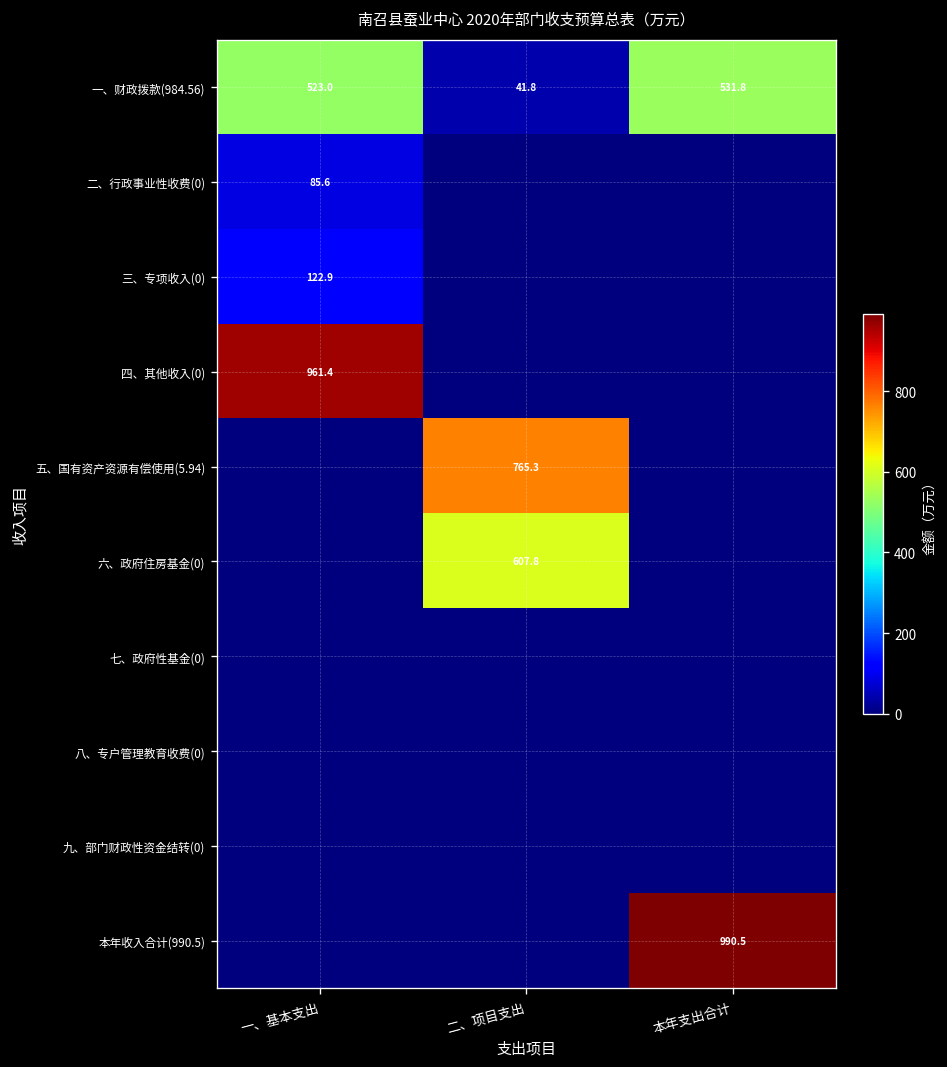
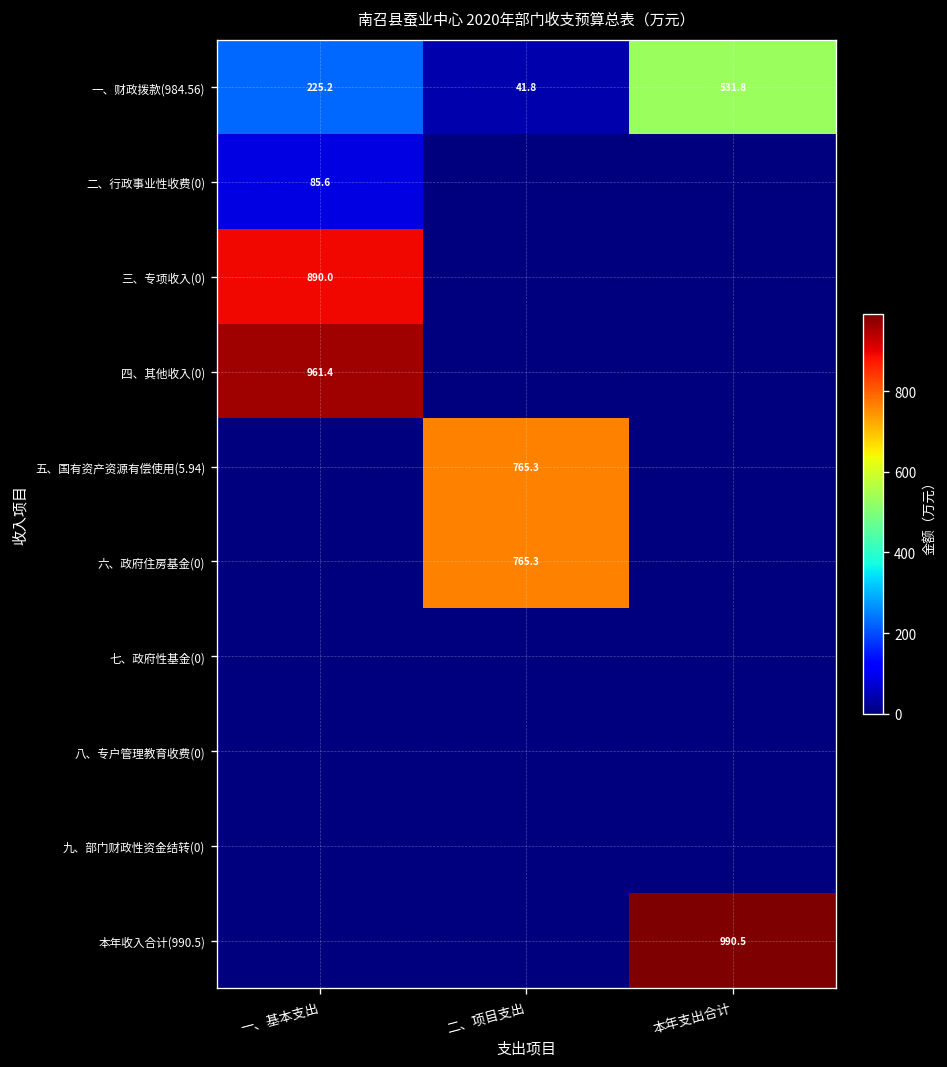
一、财政拨款(984.56), 一、基本支出: 523.0 -> 225.2
三、专项收入(0), 一、基本支出: 122.9 -> 890.0
六、政府住房基金(0), 二、项目支出: 607.8 -> 765.3
